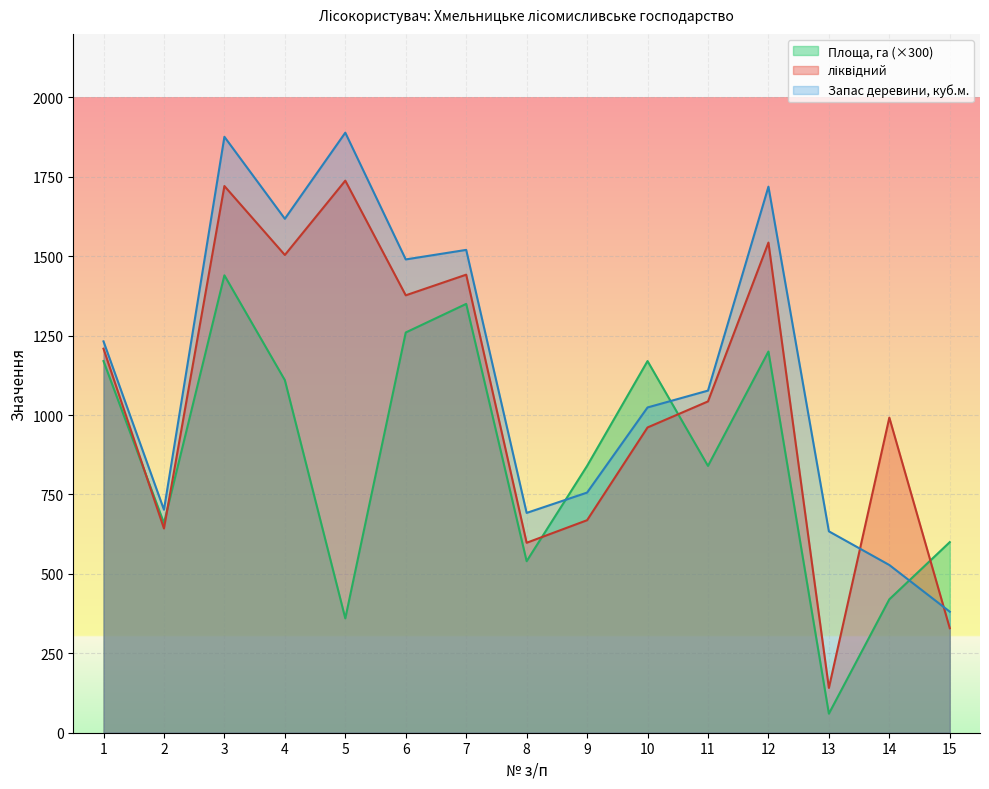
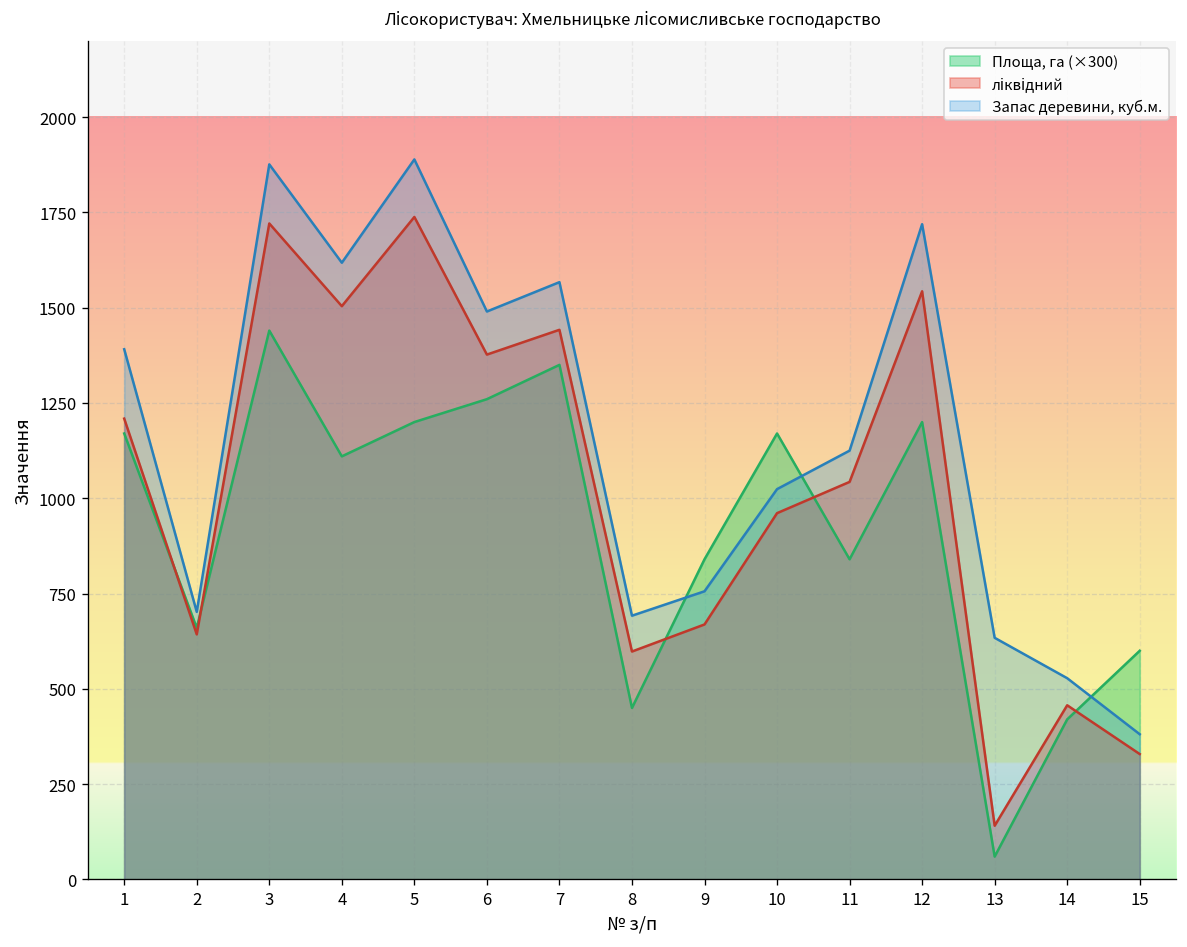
Запас деревини, куб.м., 1: 1230 -> 1390
Площа, га (×300), 5: 360 -> 1200
Запас деревини, куб.м., 7: 1520 -> 1570
Площа, га (×300), 8: 540 -> 450
Запас деревини, куб.м., 11: 1080 -> 1130
ліквідний, 14: 990 -> 460
